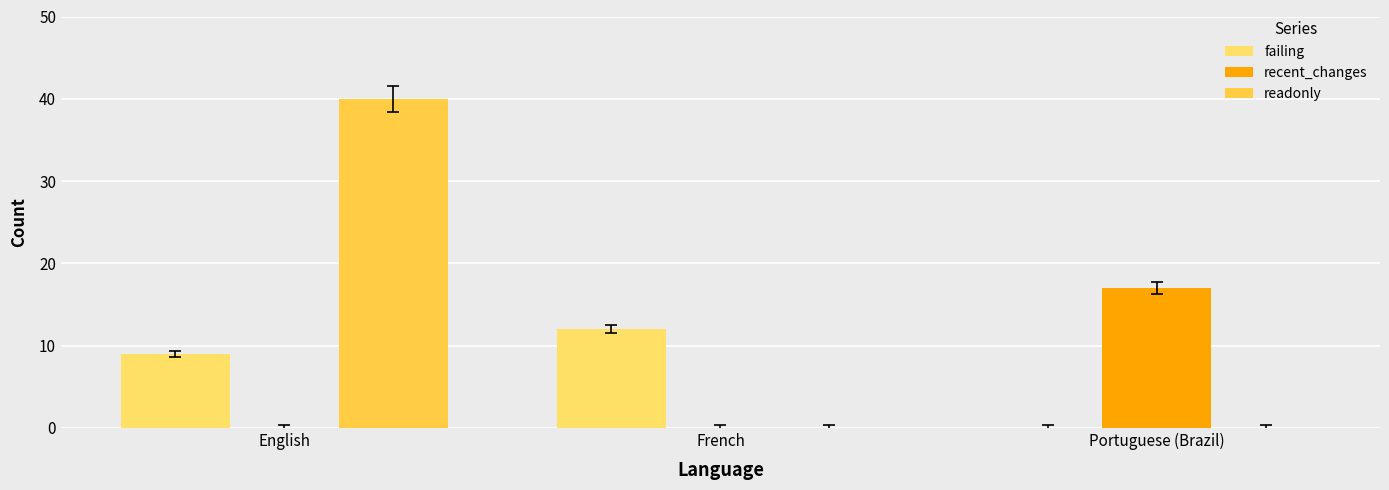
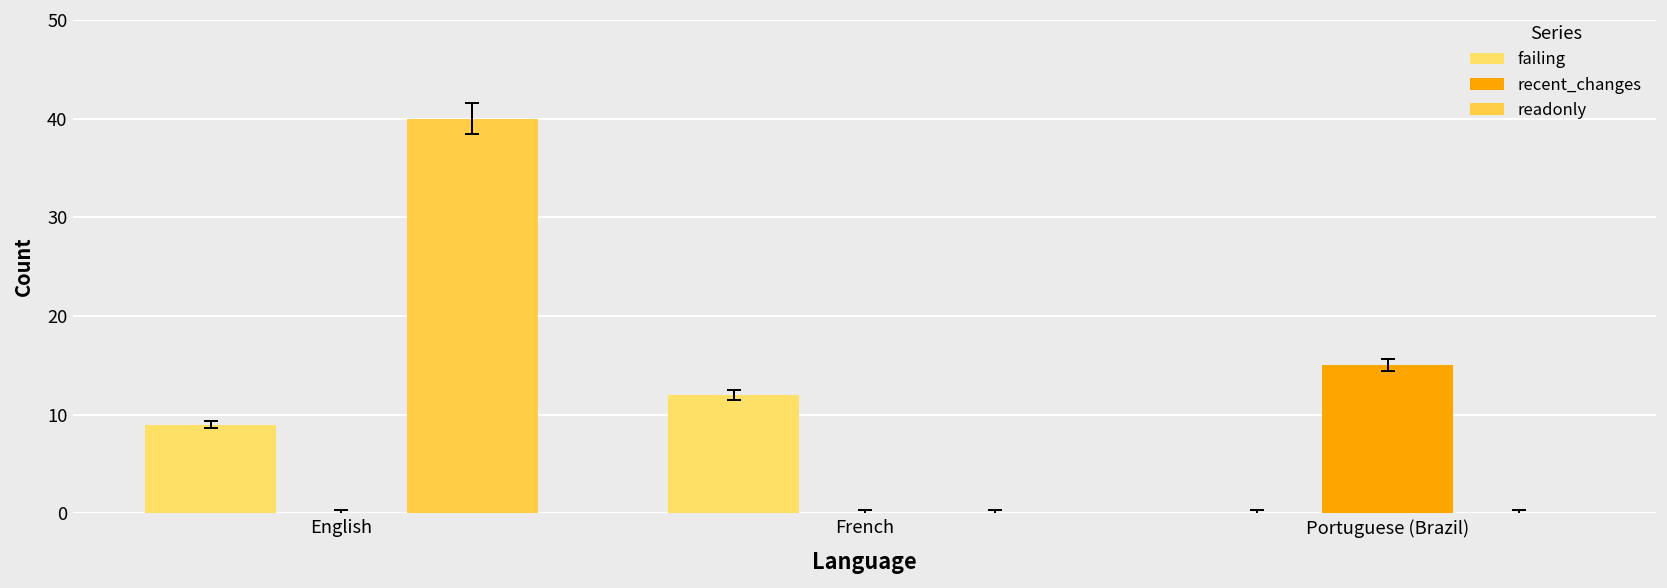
recent_changes, Portuguese (Brazil): 17 -> 15
